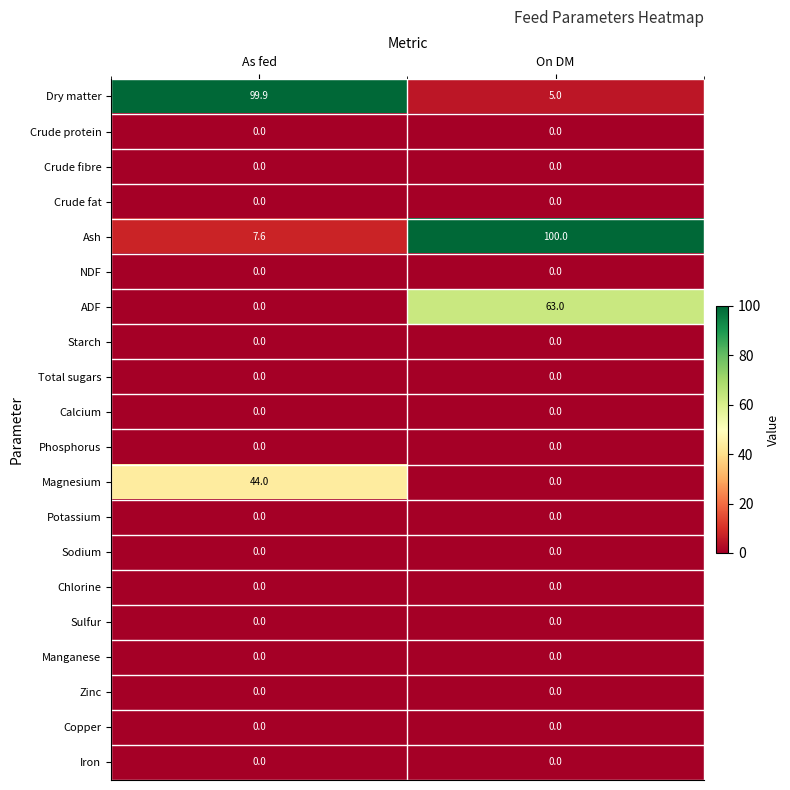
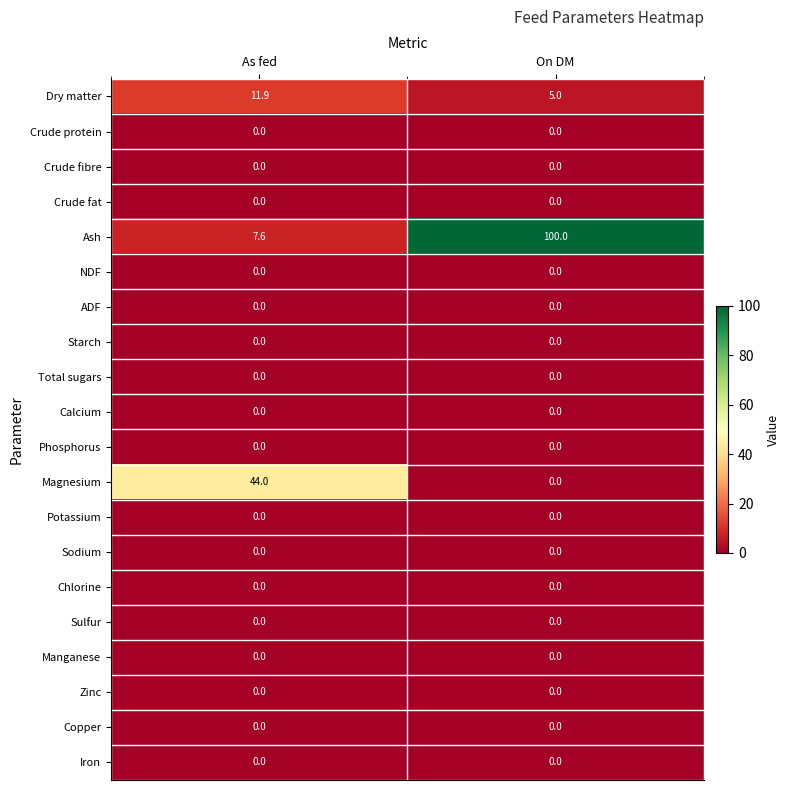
Dry matter, As fed: 99.9 -> 11.9
ADF, On DM: 63.0 -> 0.0
